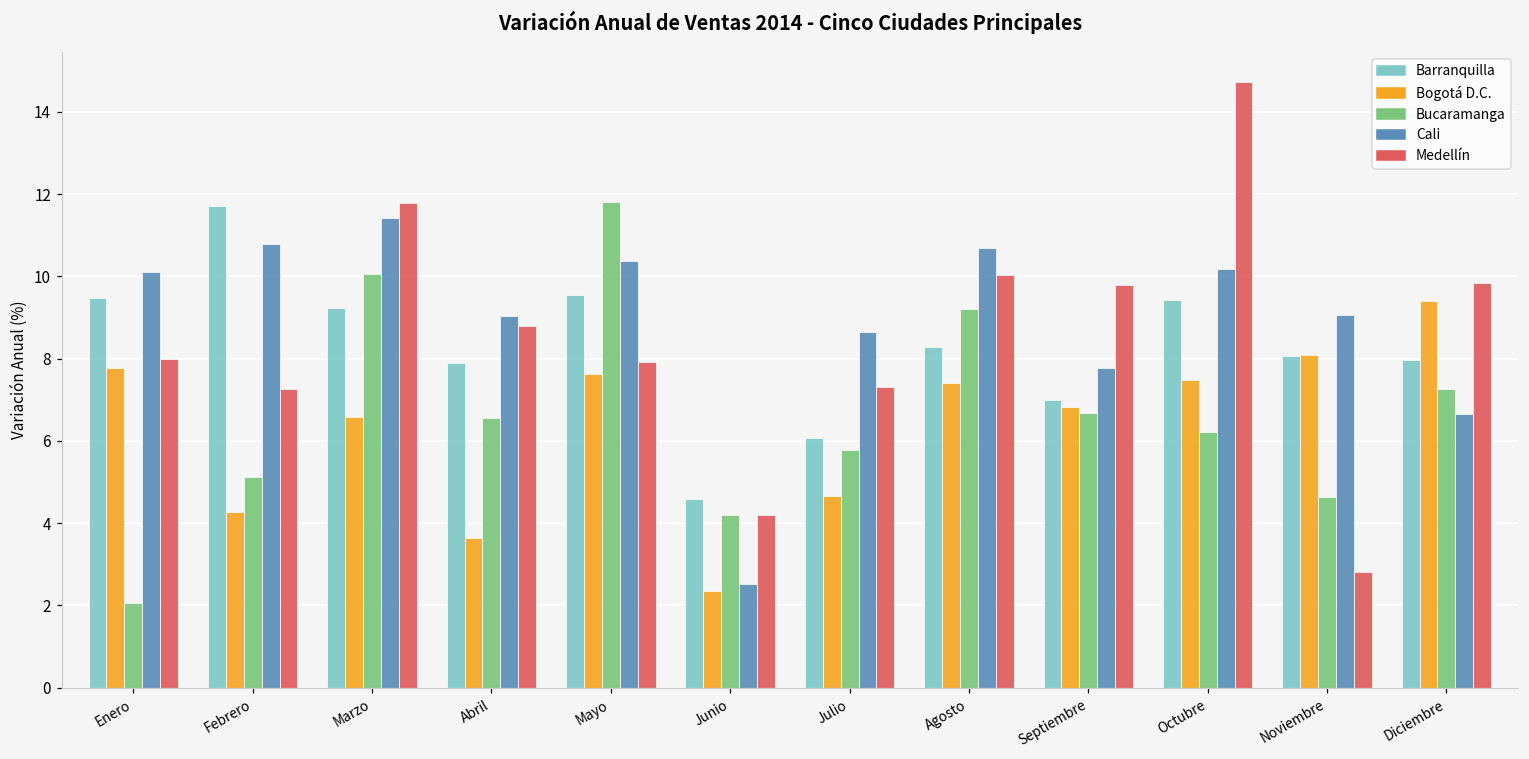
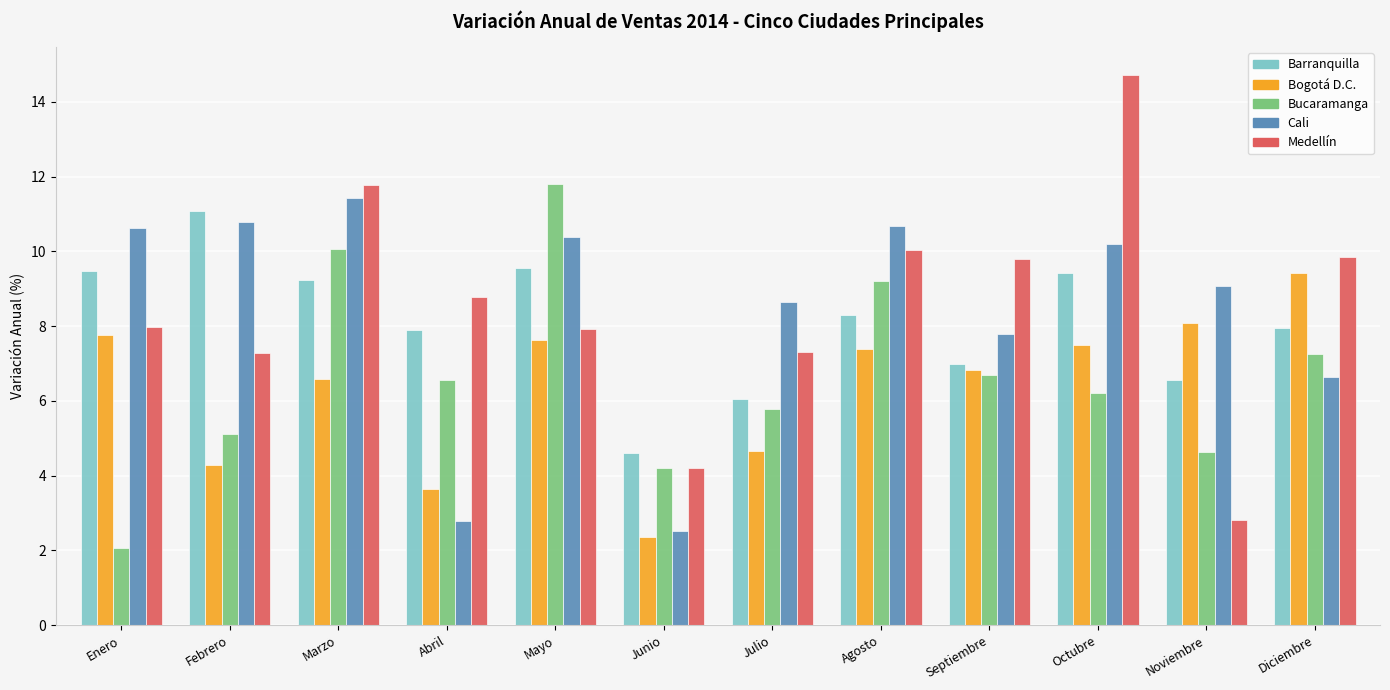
Cali, Enero: 10.1 -> 10.6
Barranquilla, Febrero: 11.7 -> 11.1
Cali, Abril: 9.0 -> 2.8
Barranquilla, Noviembre: 8.1 -> 6.6
